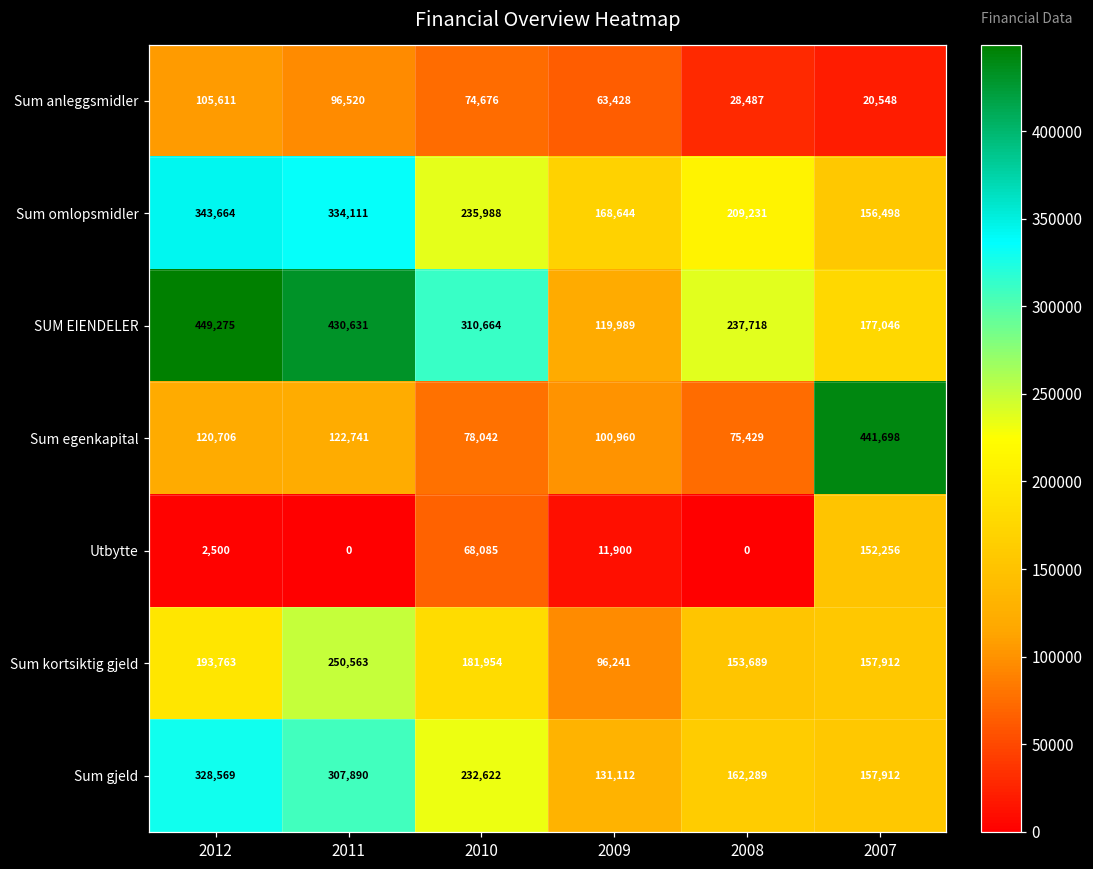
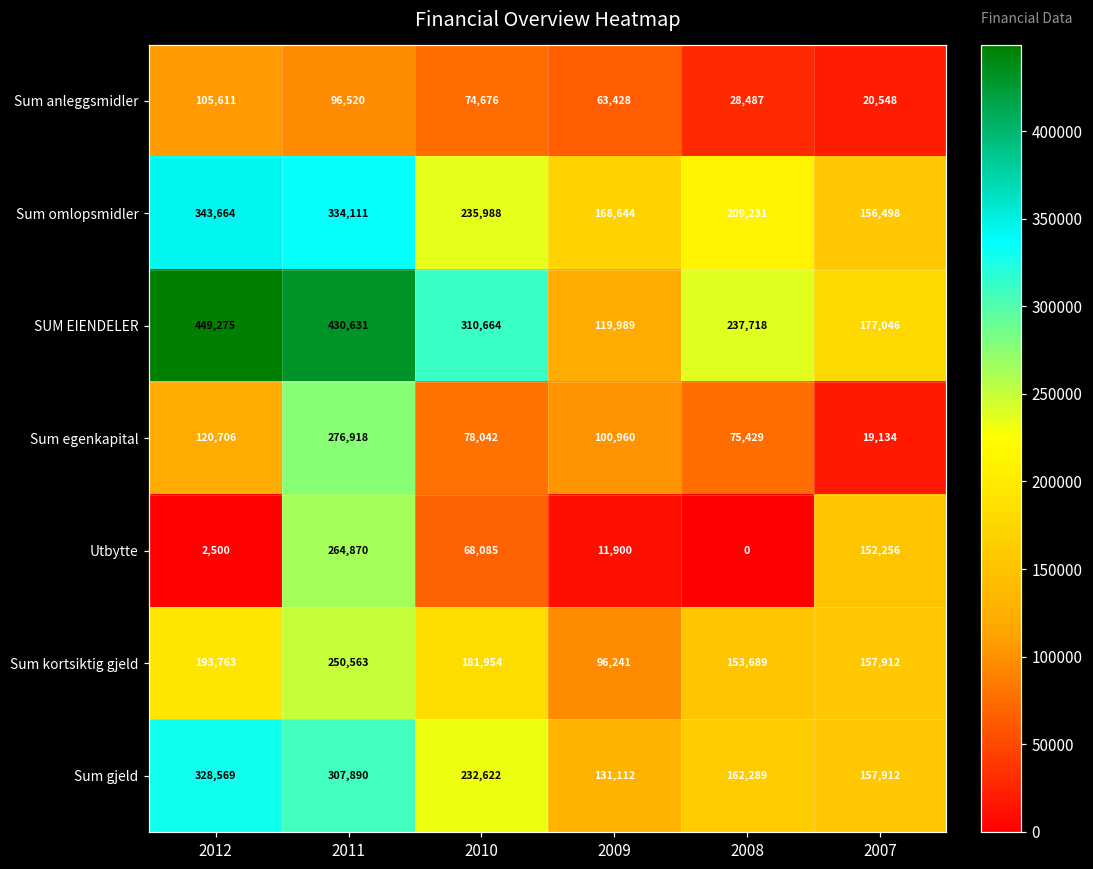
Sum egenkapital, 2011: 122,741 -> 276,918
Sum egenkapital, 2007: 441,698 -> 19,134
Utbytte, 2011: 0 -> 264,870
